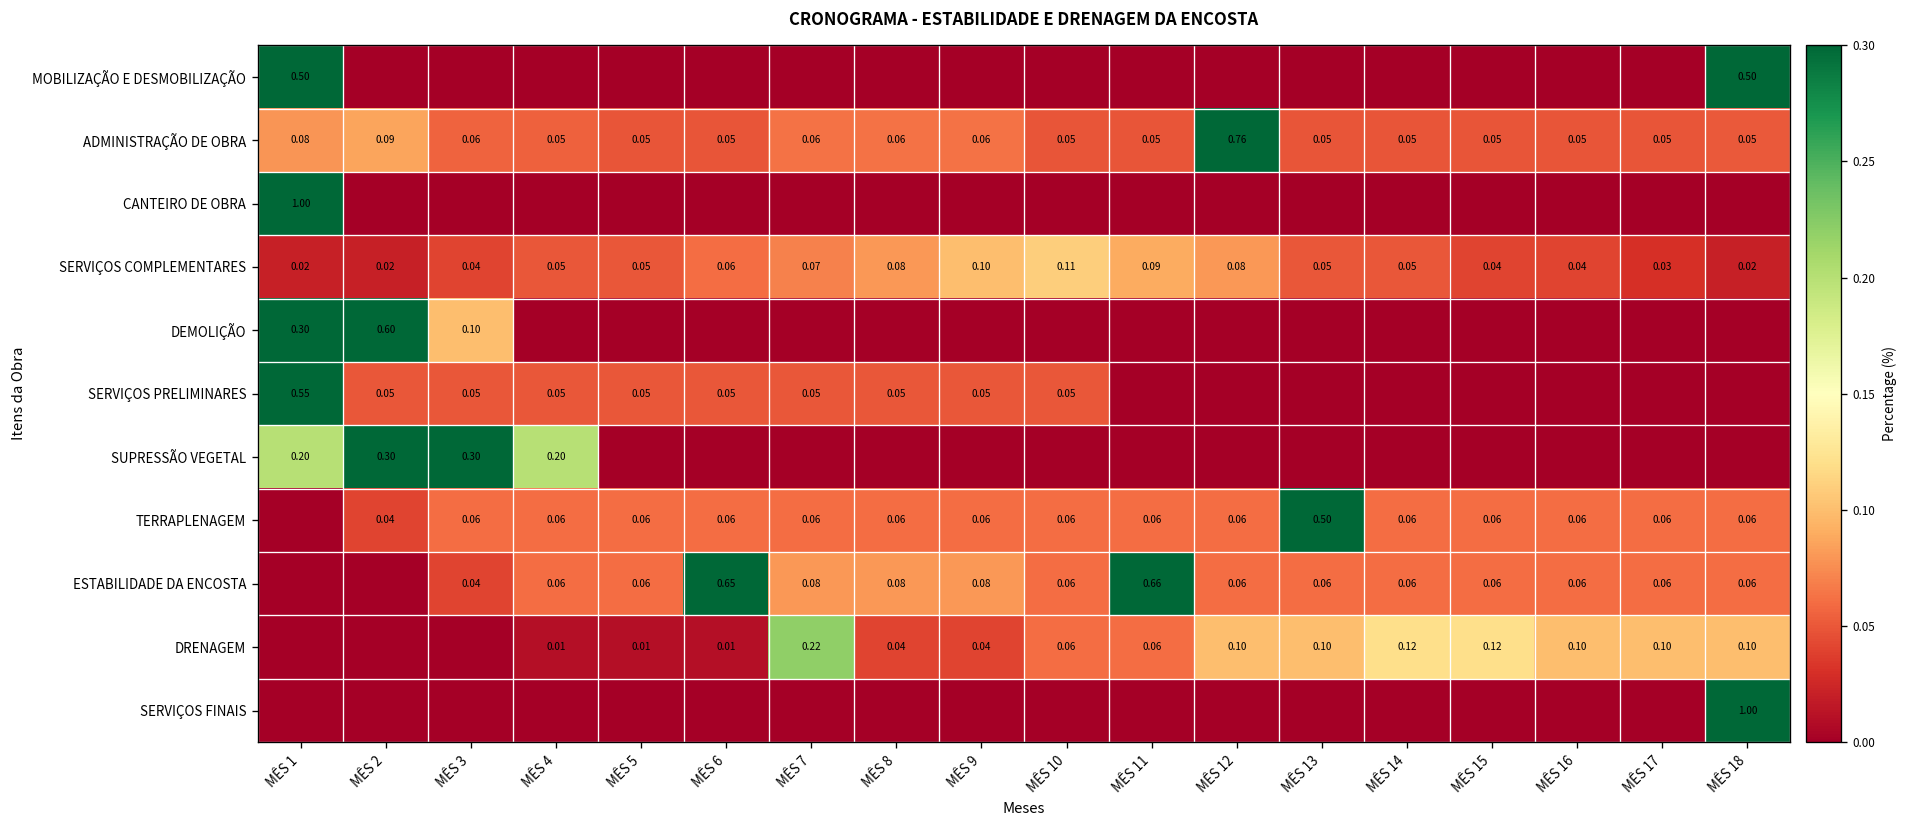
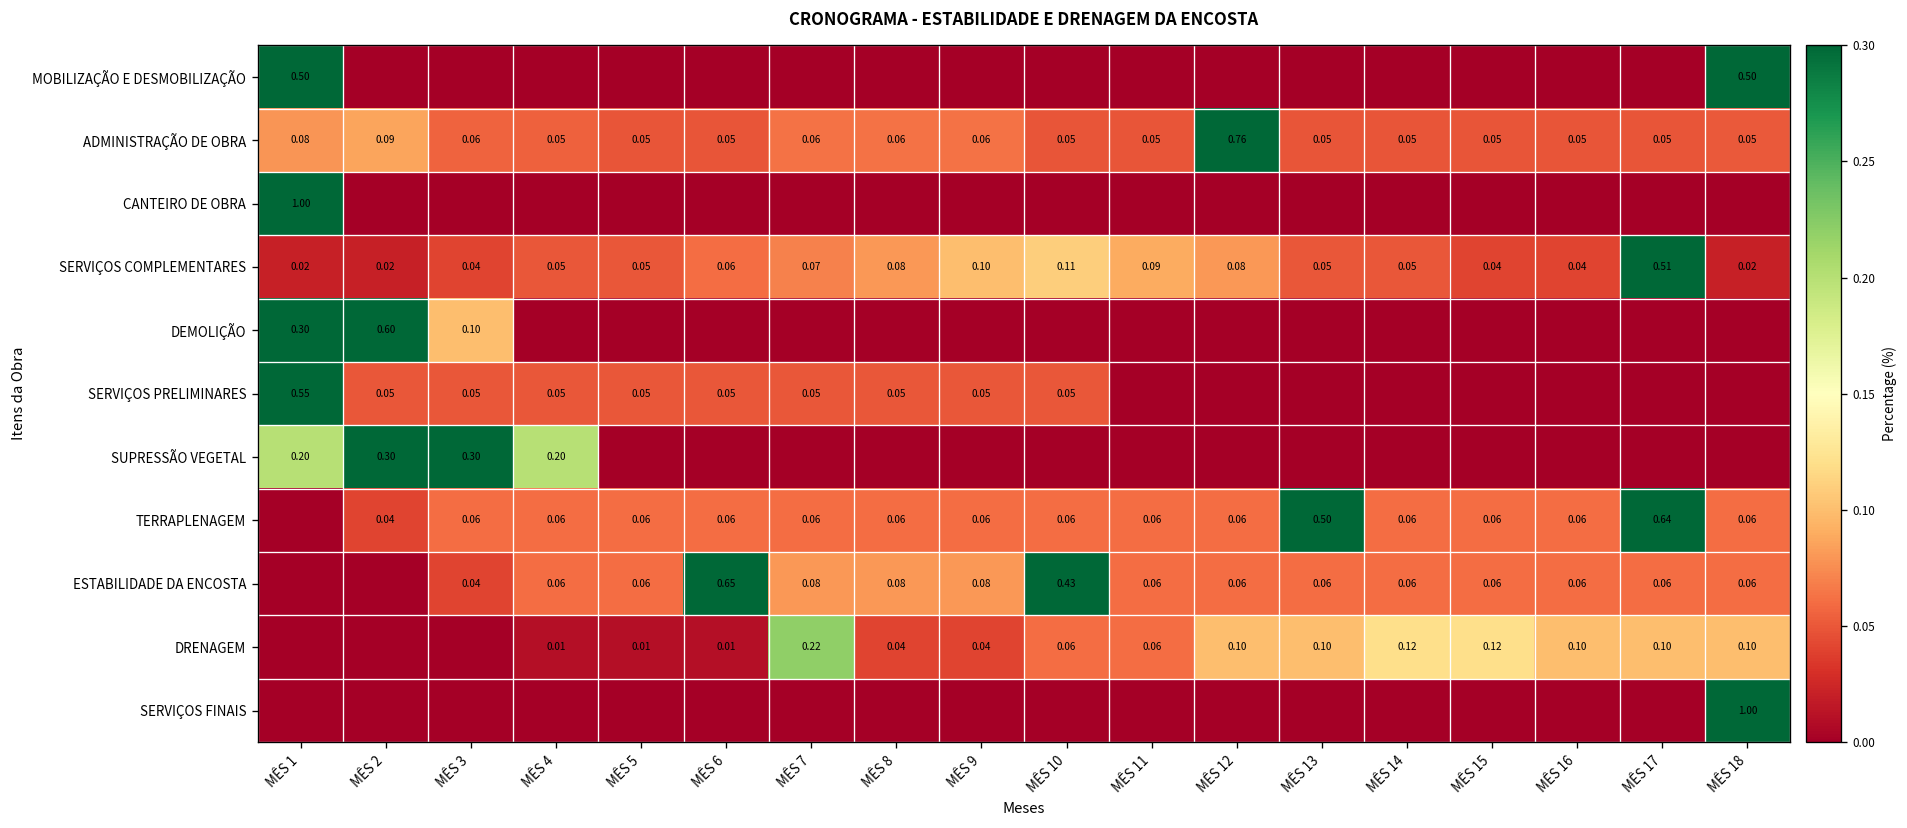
SERVIÇOS COMPLEMENTARES, MÊS 17: 0.03 -> 0.51
TERRAPLENAGEM, MÊS 17: 0.06 -> 0.64
ESTABILIDADE DA ENCOSTA, MÊS 10: 0.06 -> 0.43
ESTABILIDADE DA ENCOSTA, MÊS 11: 0.66 -> 0.06
